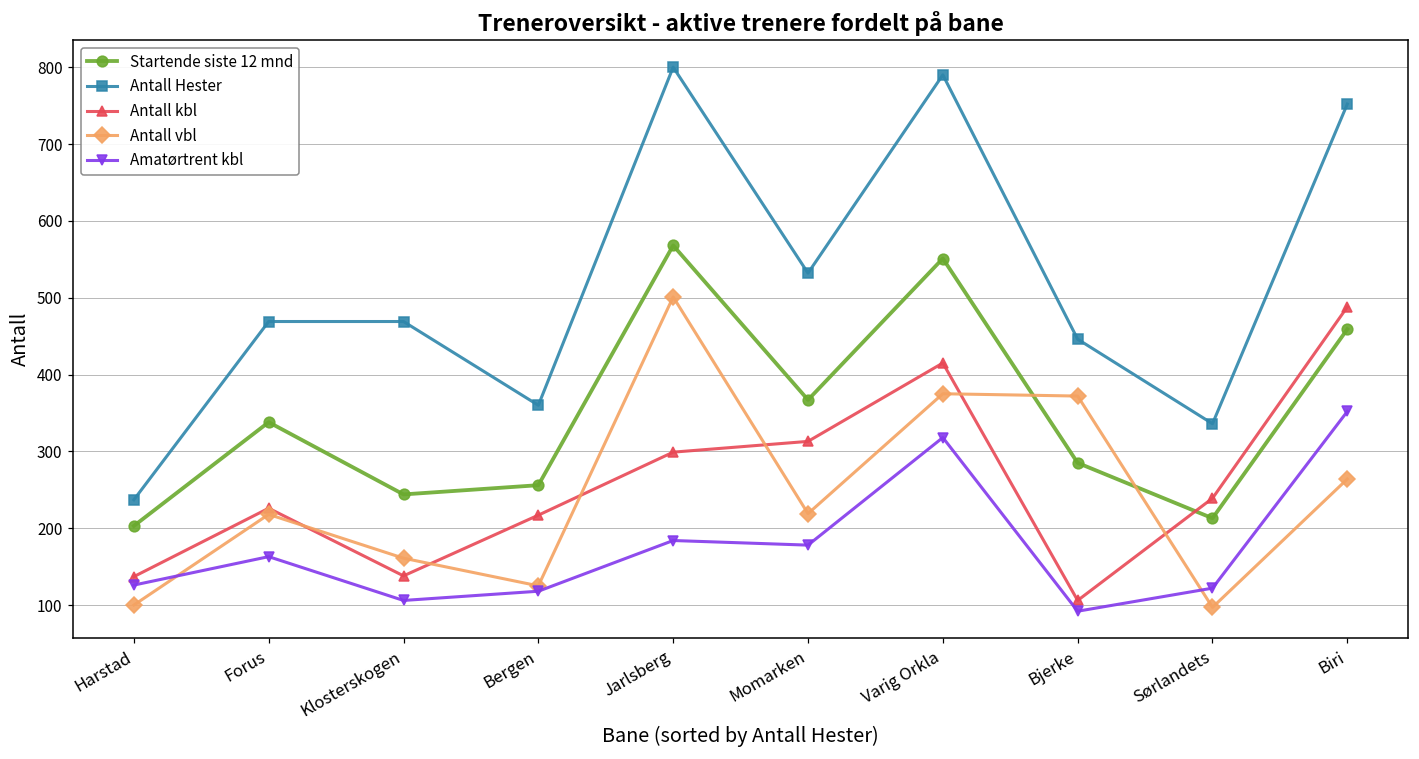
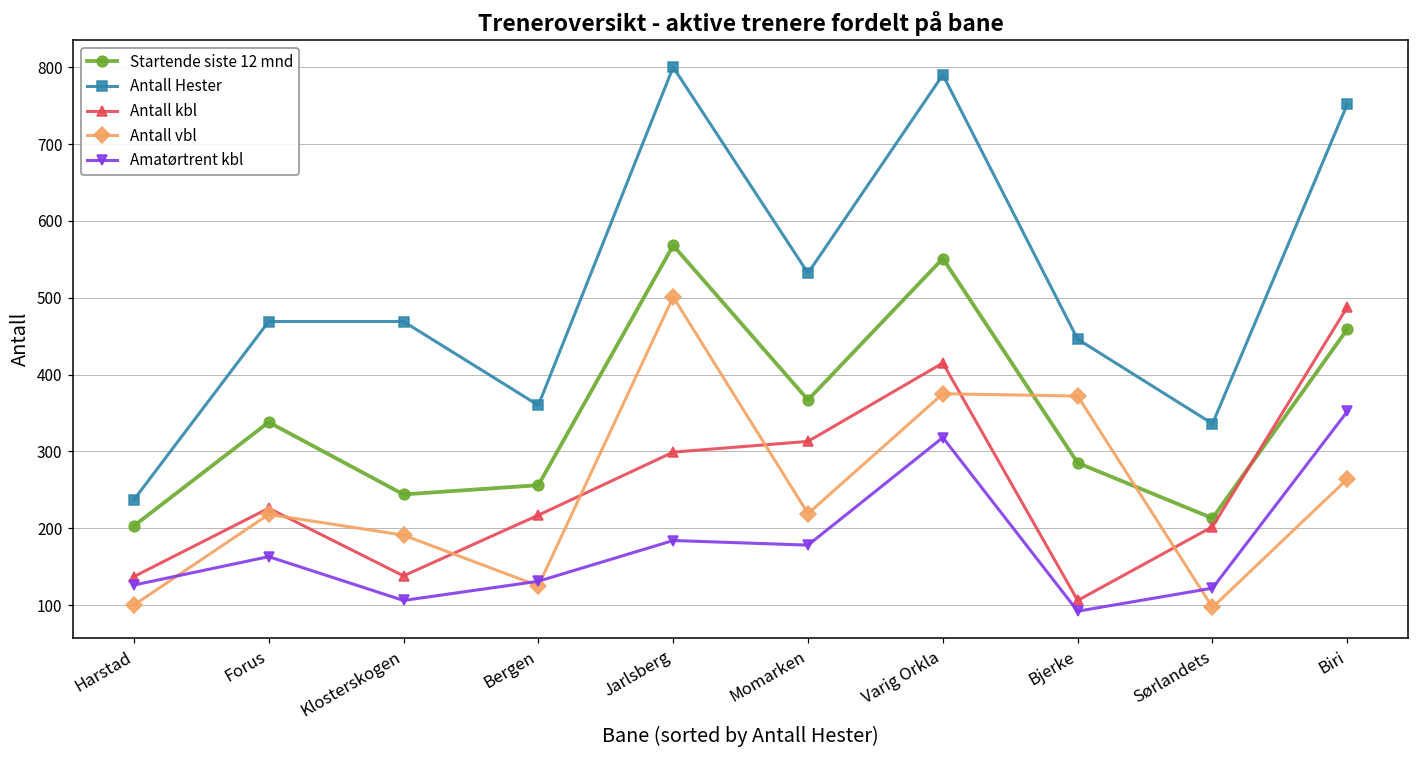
Antall vbl, Klosterskogen: 160 -> 190
Amatørtrent kbl, Bergen: 120 -> 130
Antall kbl, Sørlandets: 240 -> 200
